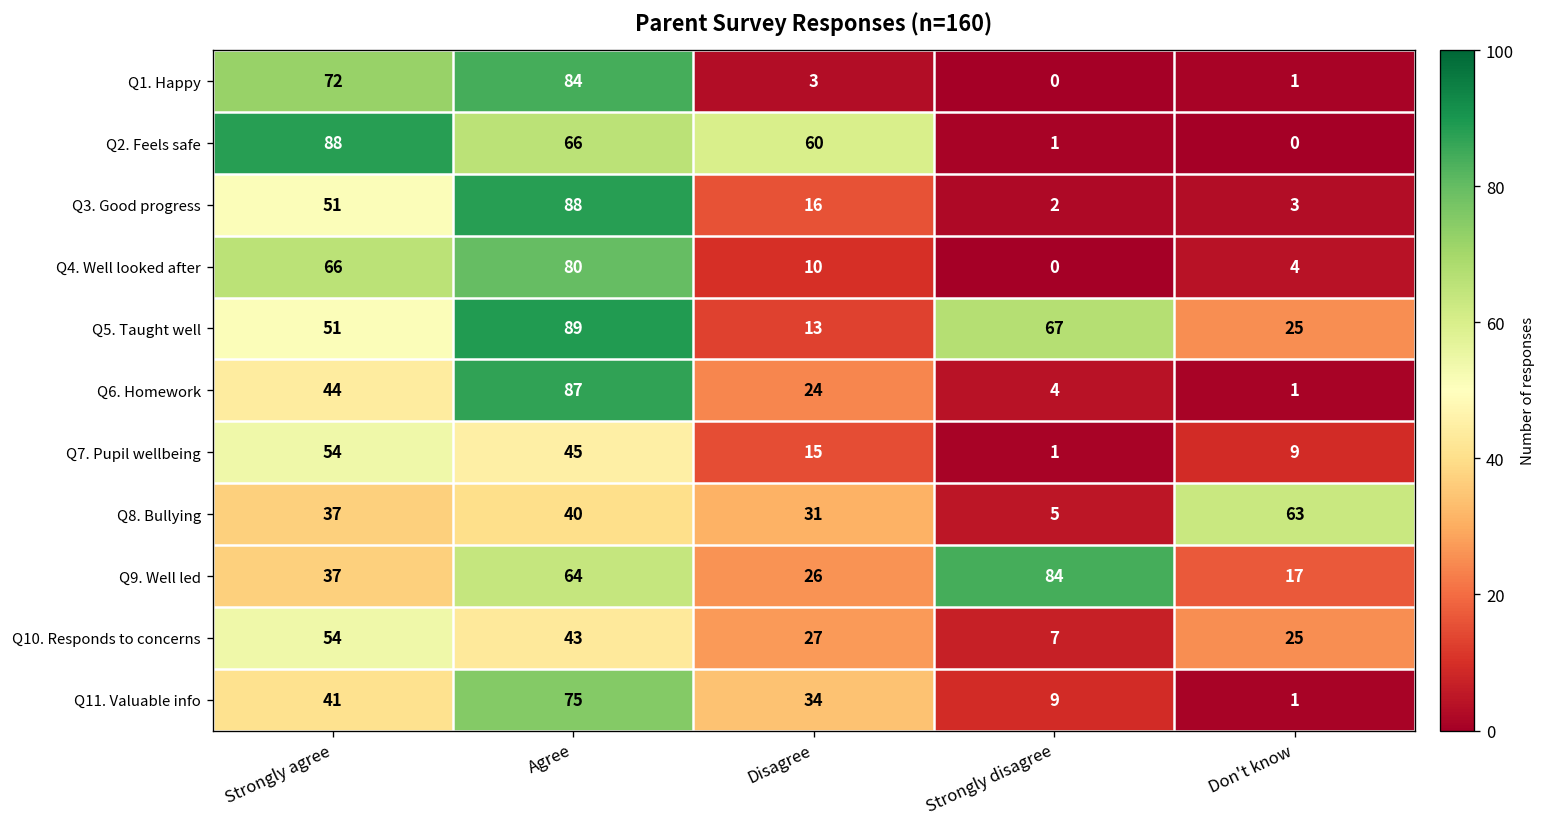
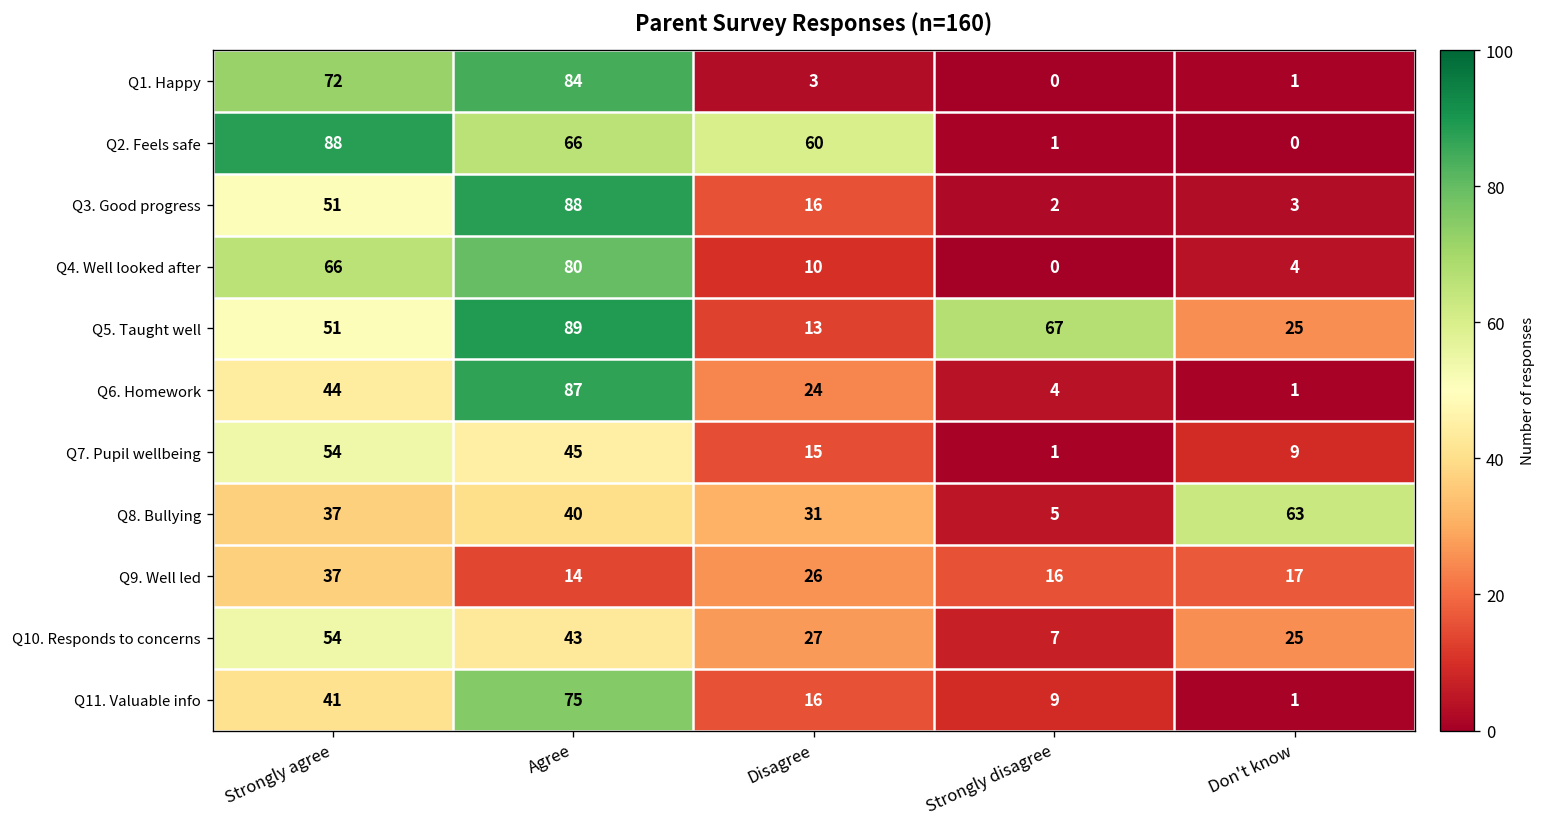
Q9. Well led, Agree: 64 -> 14
Q9. Well led, Strongly disagree: 84 -> 16
Q11. Valuable info, Disagree: 34 -> 16
